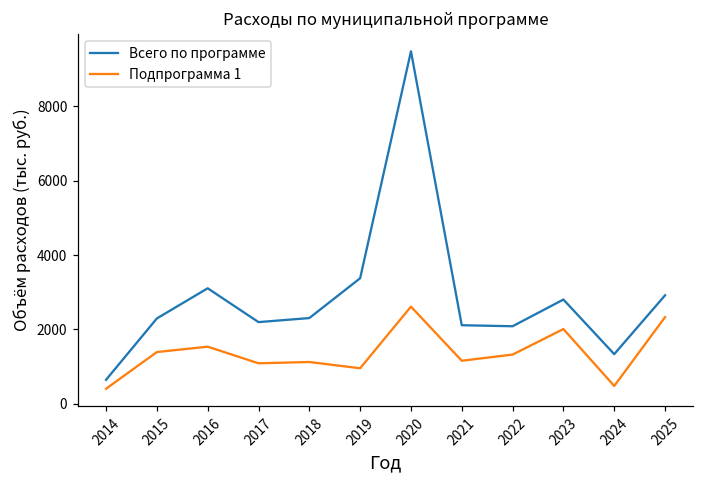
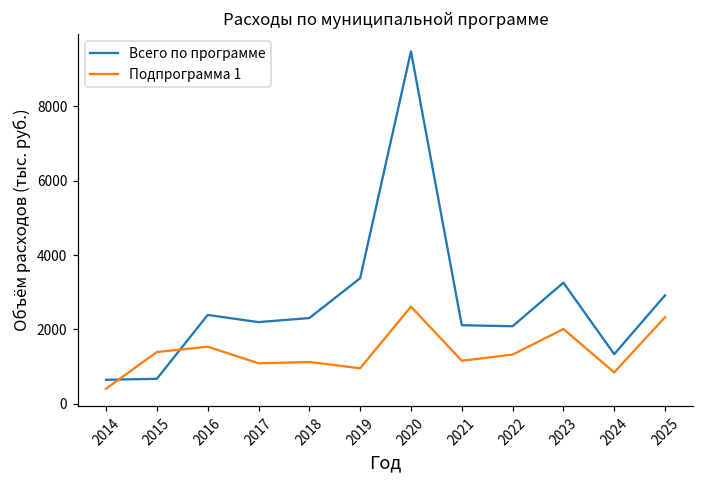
Всего по программе, 2015: 2300 -> 700
Всего по программе, 2016: 3100 -> 2400
Всего по программе, 2023: 2800 -> 3300
Подпрограмма 1, 2024: 500 -> 800
